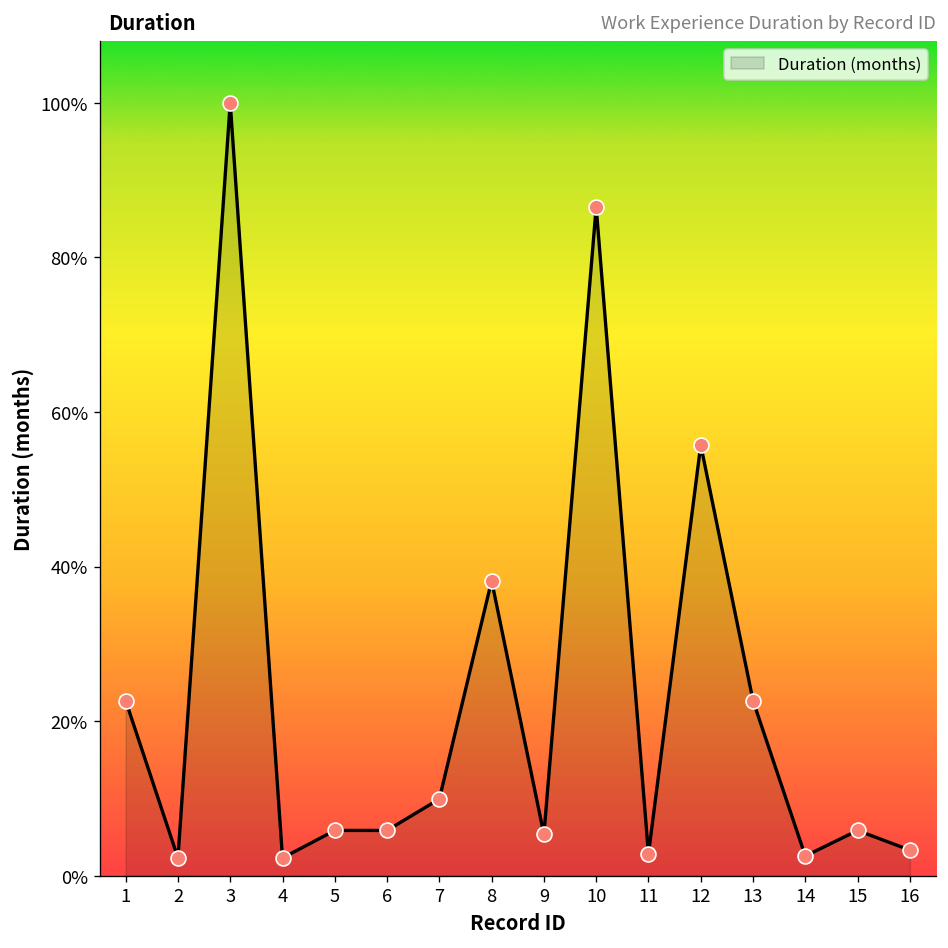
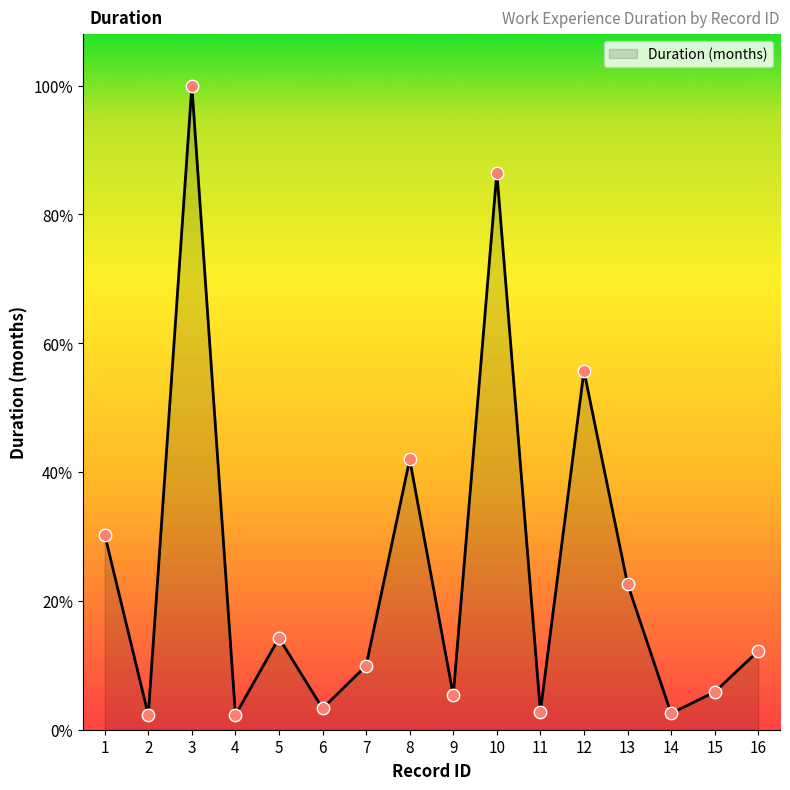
1: 23% -> 30%
5: 6% -> 14%
6: 6% -> 3%
8: 38% -> 42%
16: 3% -> 12%
